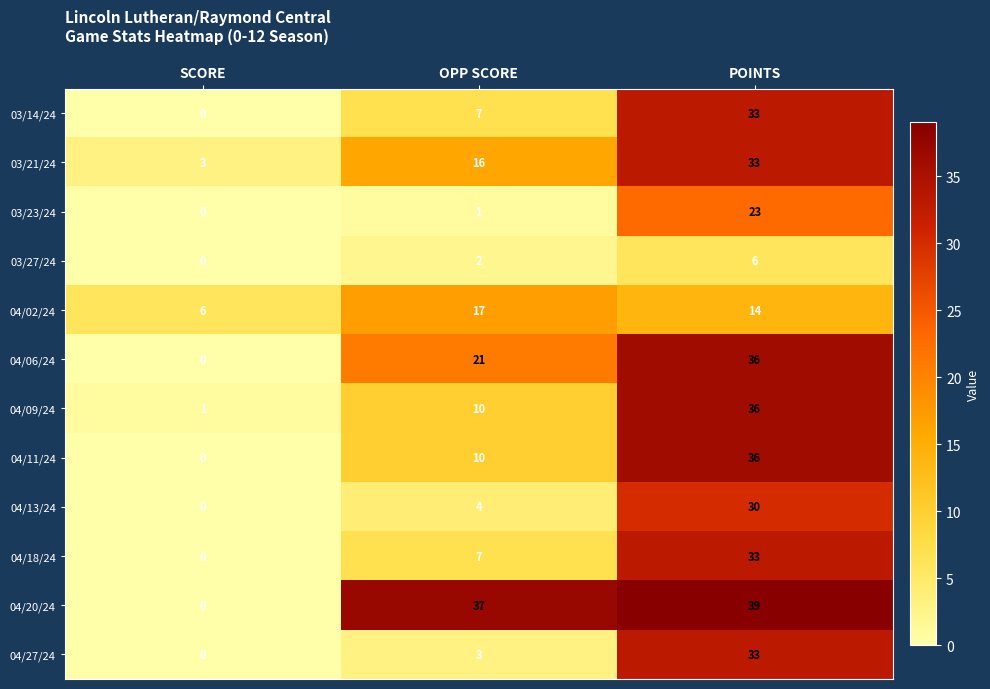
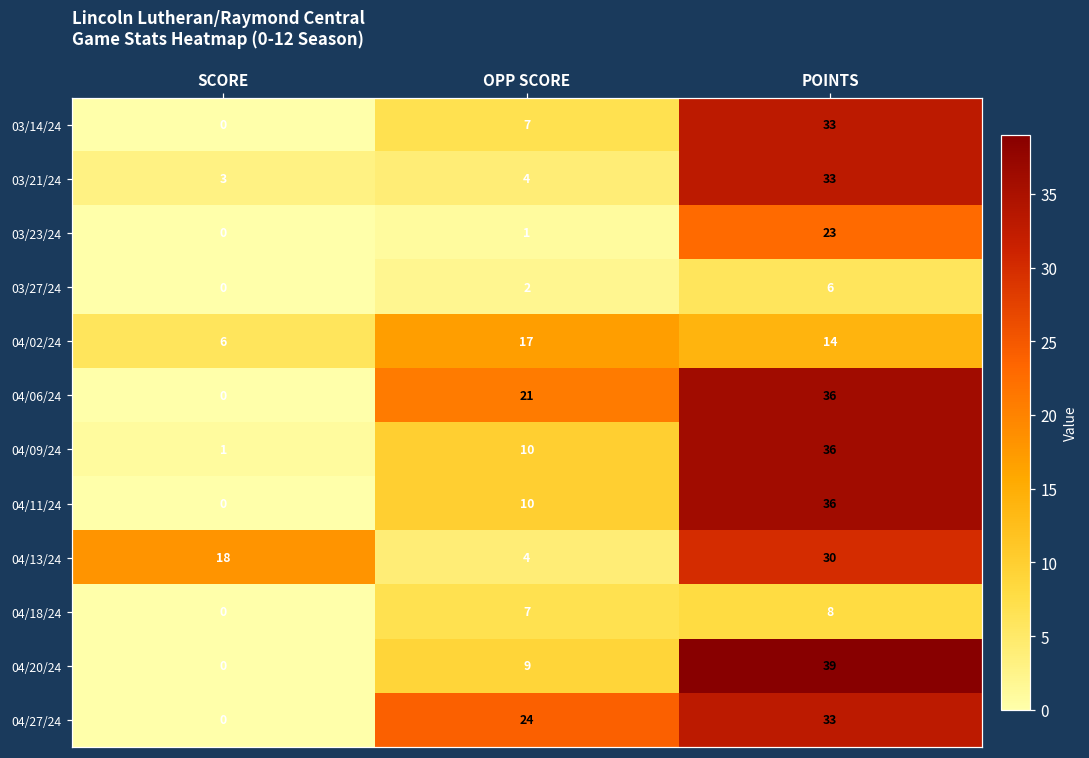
03/21/24, OPP SCORE: 16 -> 4
04/13/24, SCORE: 0 -> 18
04/18/24, POINTS: 33 -> 8
04/20/24, OPP SCORE: 37 -> 9
04/27/24, OPP SCORE: 3 -> 24
